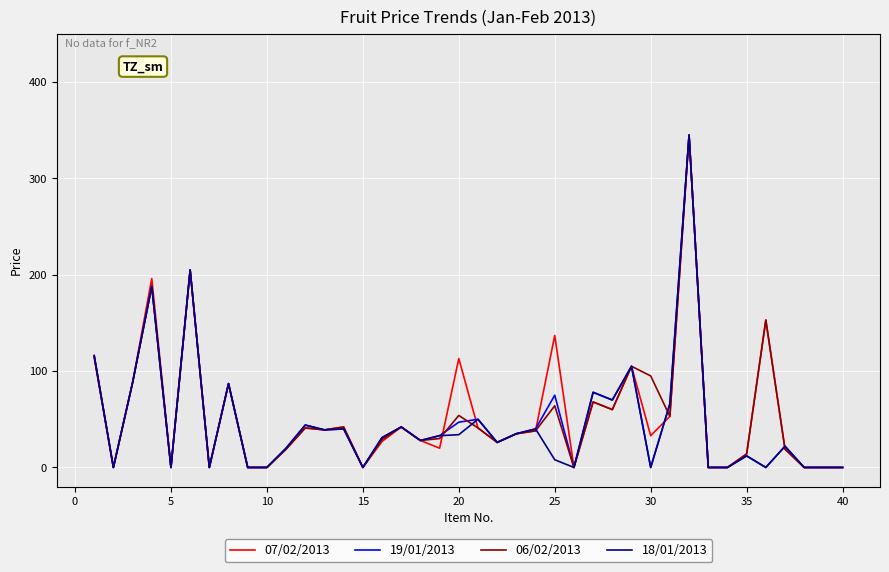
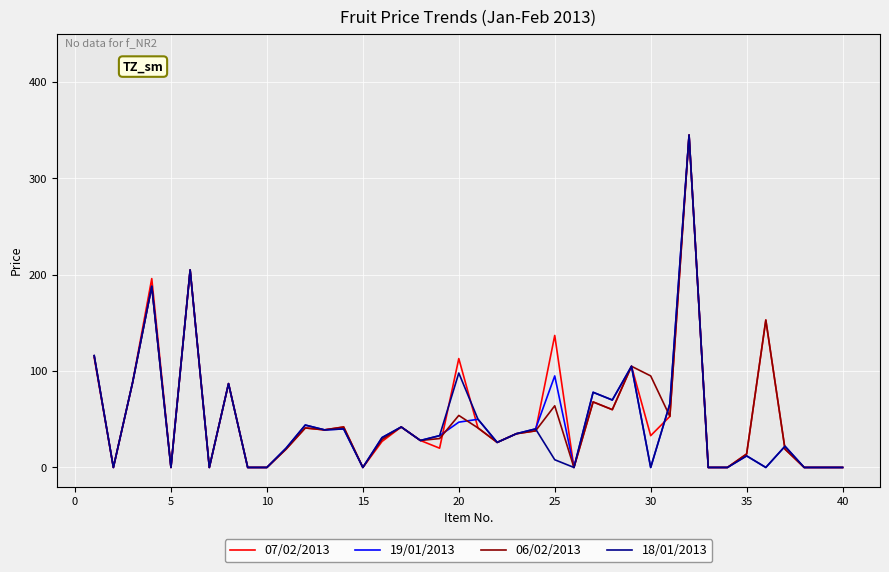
18/01/2013, 20: 30 -> 100
19/01/2013, 25: 80 -> 100
